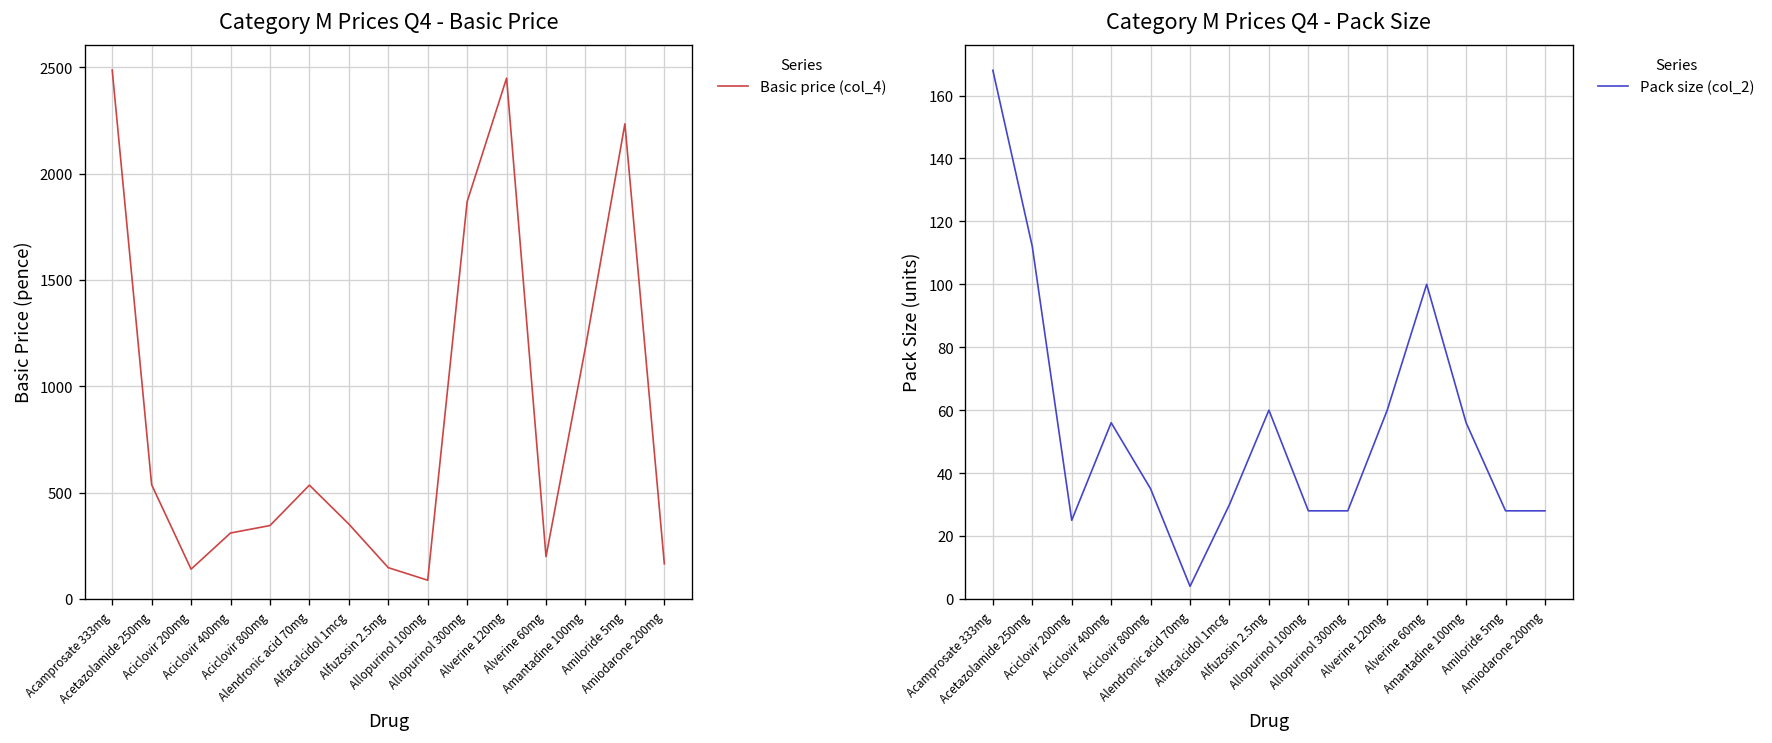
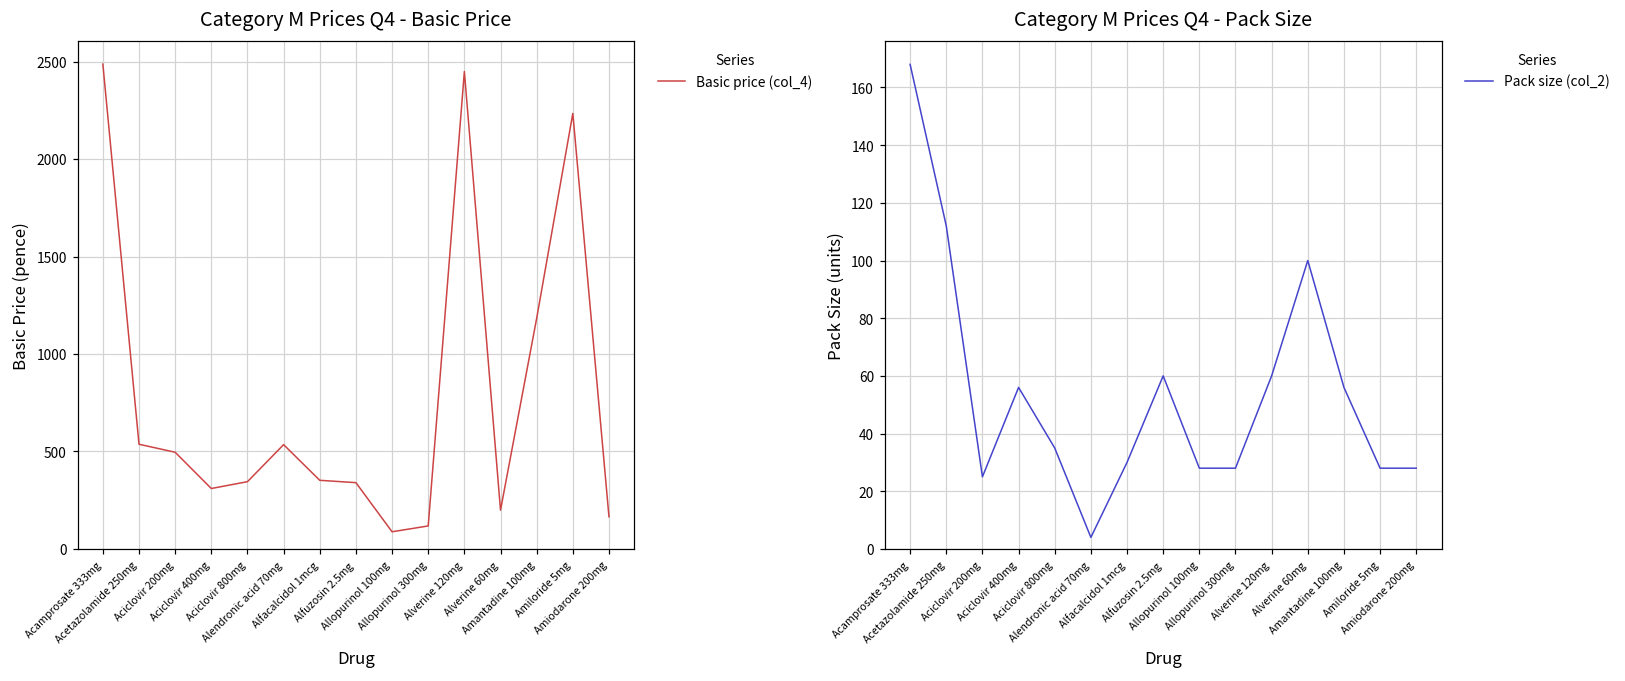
Category M Prices Q4 - Basic Price, Aciclovir 200mg: 140 -> 500
Category M Prices Q4 - Basic Price, Alfuzosin 2.5mg: 150 -> 340
Category M Prices Q4 - Basic Price, Allopurinol 300mg: 1870 -> 120
